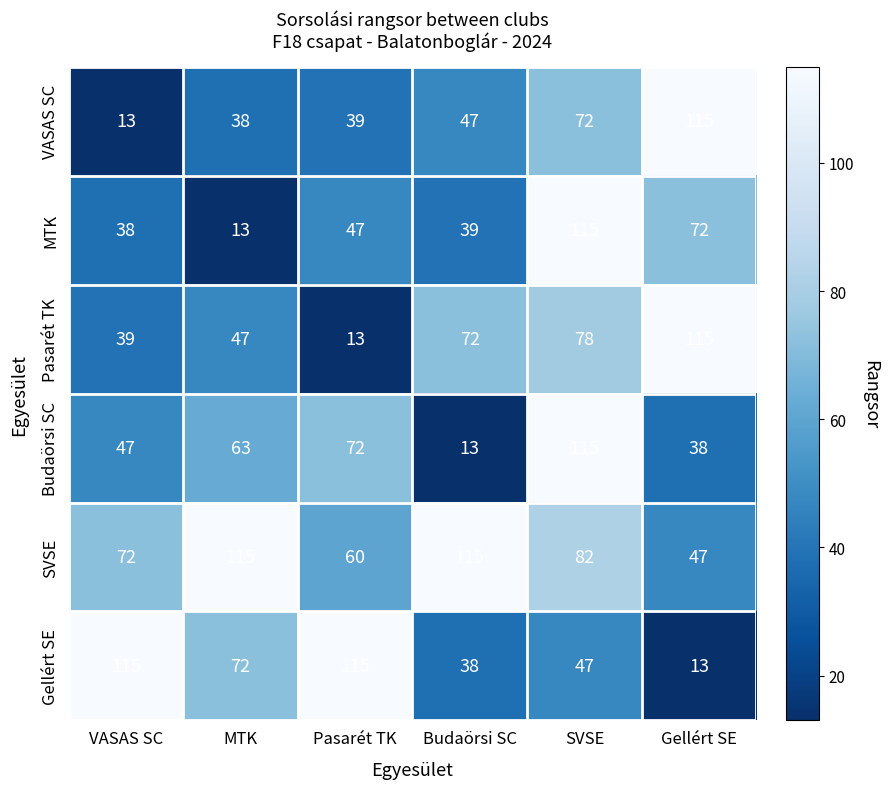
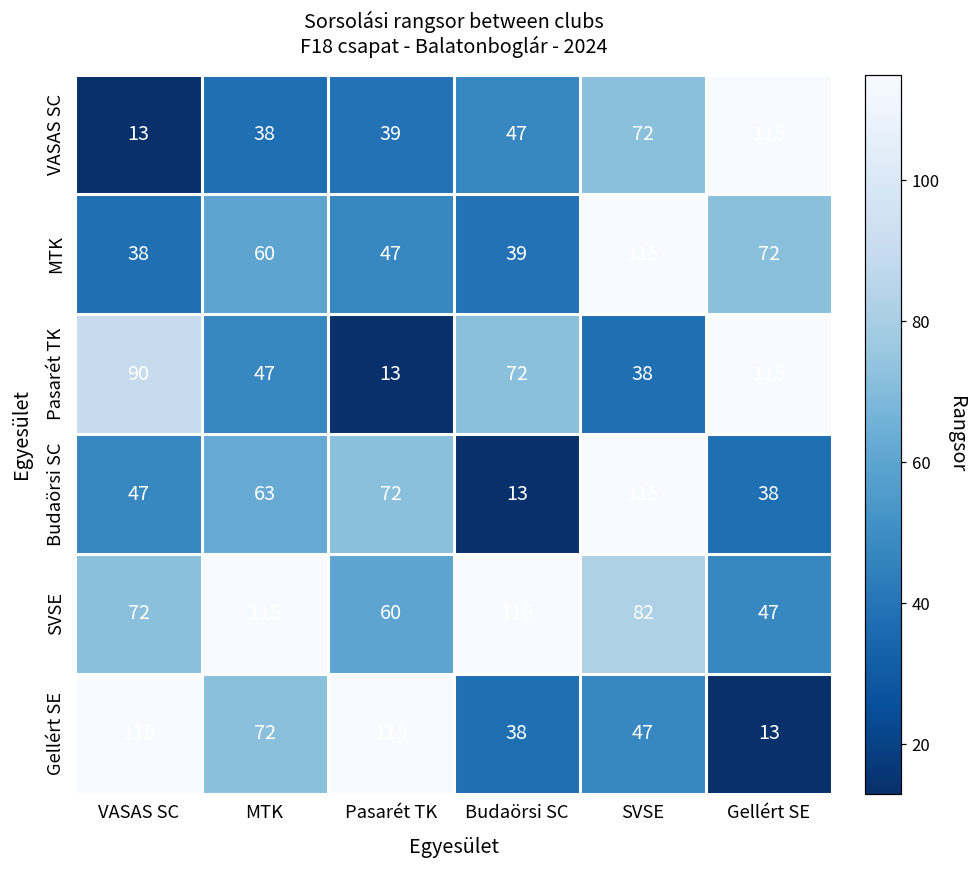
MTK, MTK: 13 -> 60
Pasarét TK, VASAS SC: 39 -> 90
Pasarét TK, SVSE: 78 -> 38
